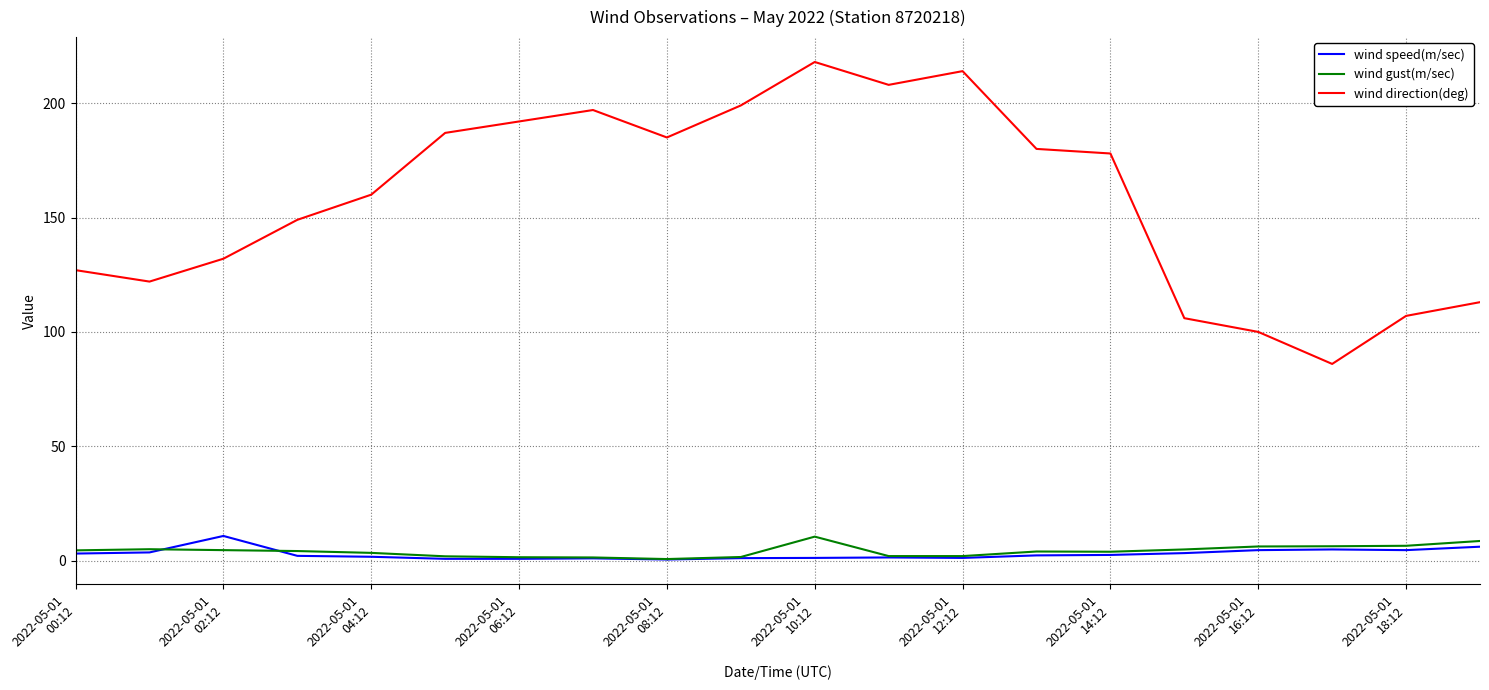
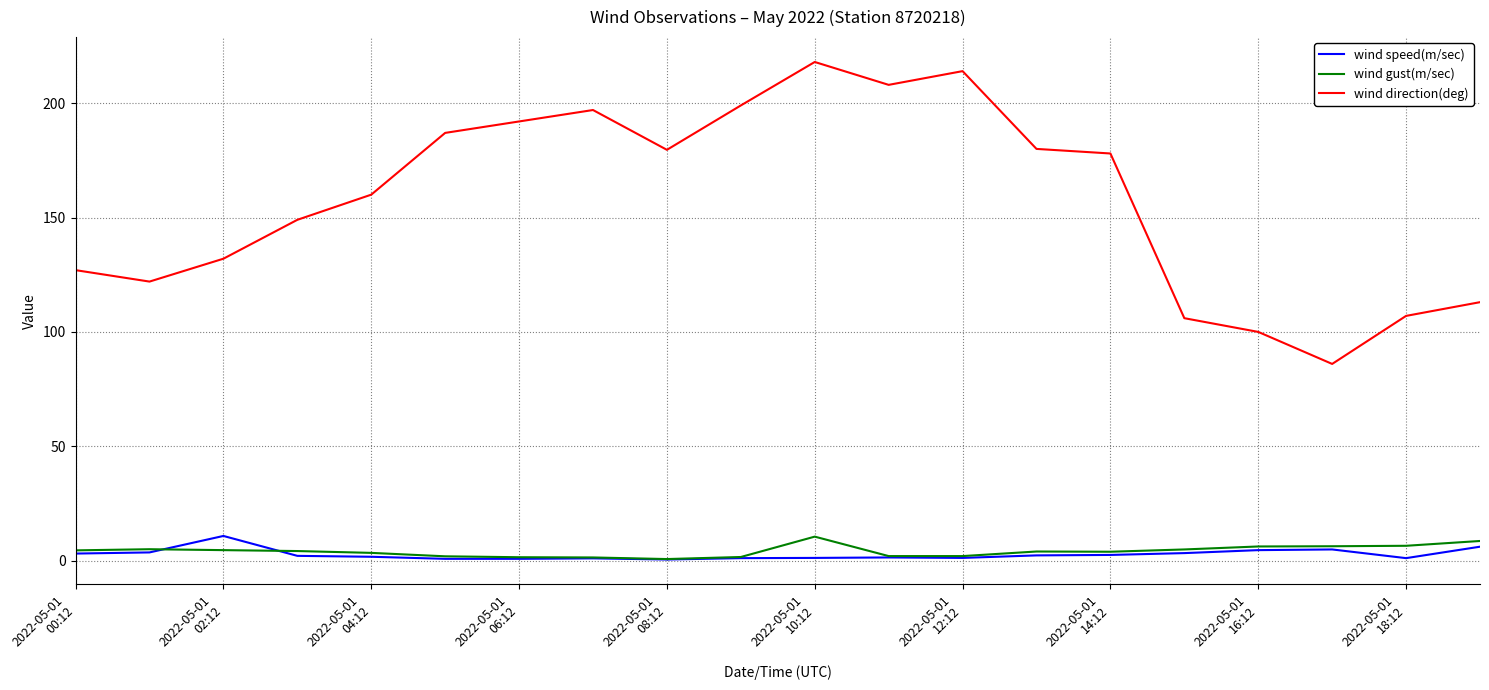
wind direction(deg), 2022-05-01 08:12: 185 -> 180
wind speed(m/sec), 2022-05-01 18:12: 5 -> 1
